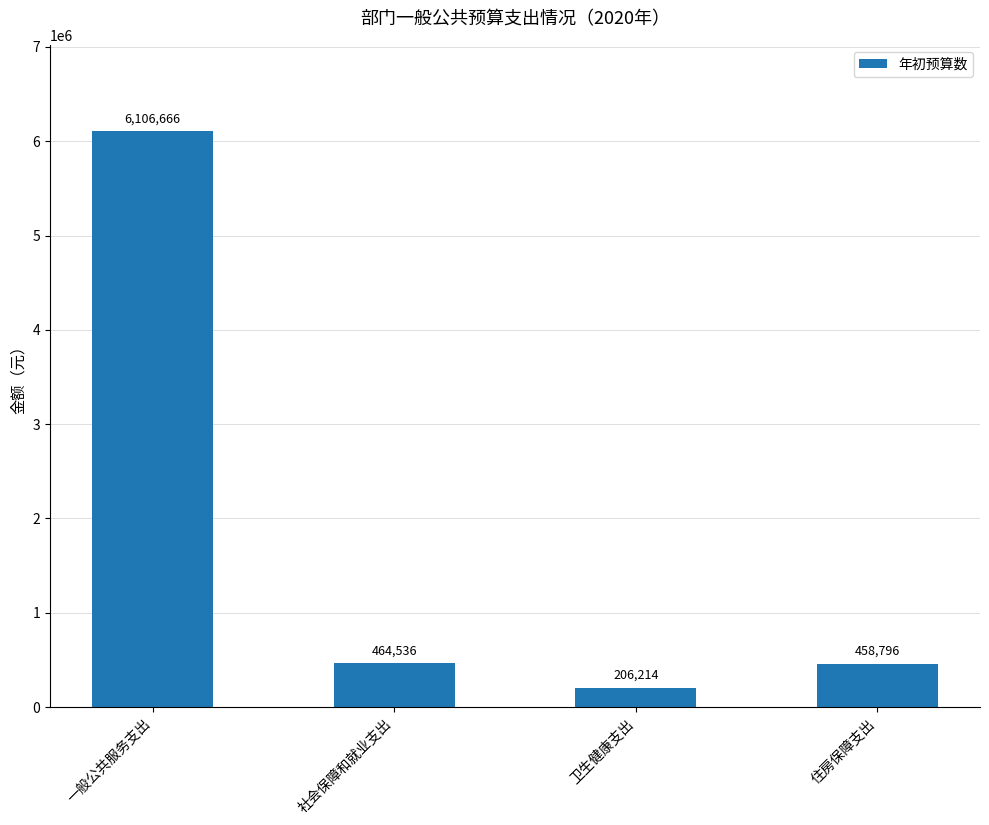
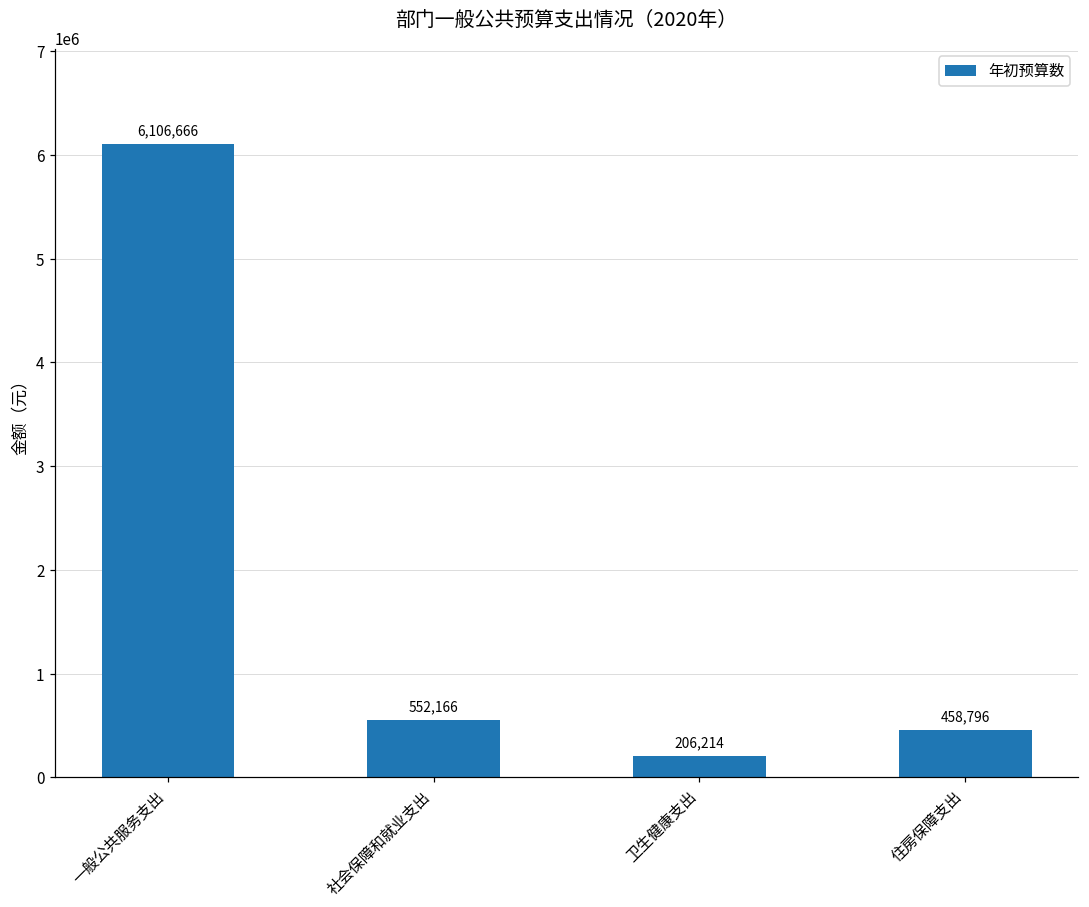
社会保障和就业支出: 464,536 -> 552,166
